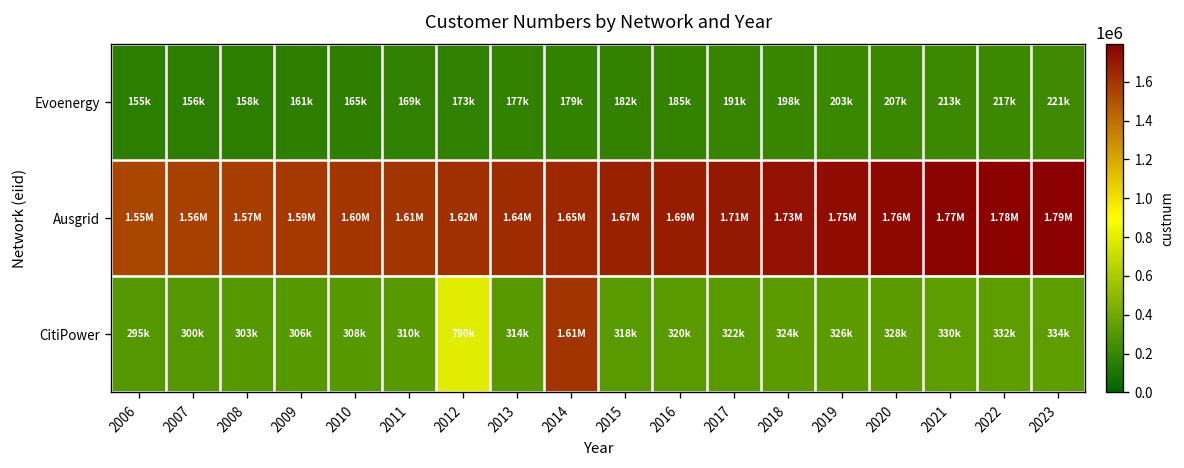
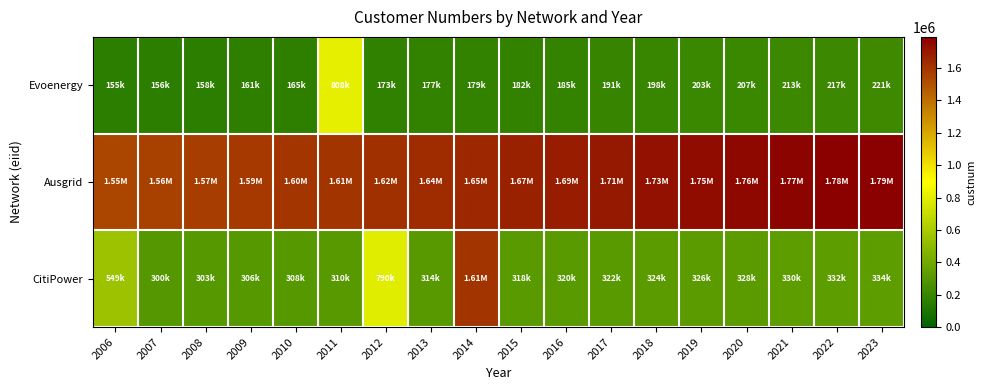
Evoenergy, 2011: 169k -> 808k
CitiPower, 2006: 295k -> 549k
